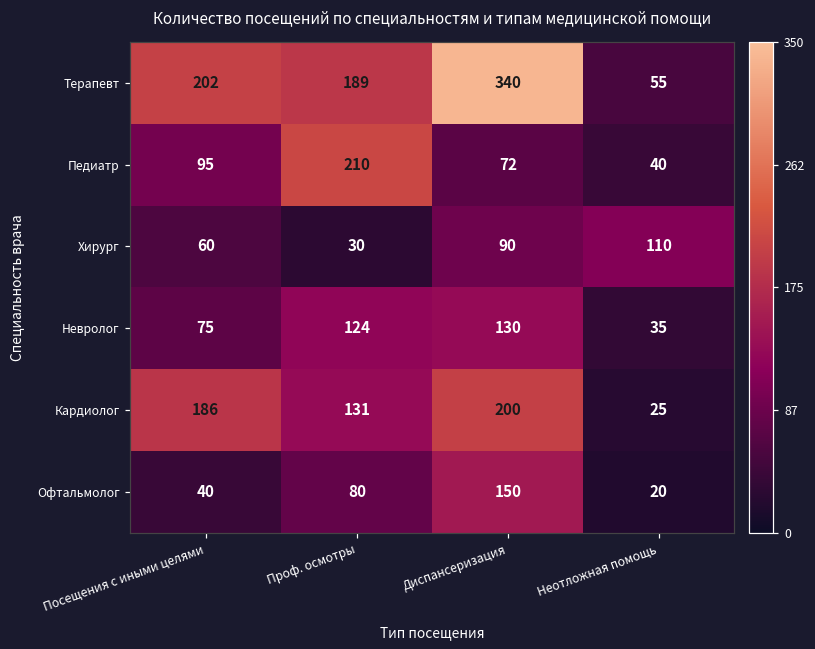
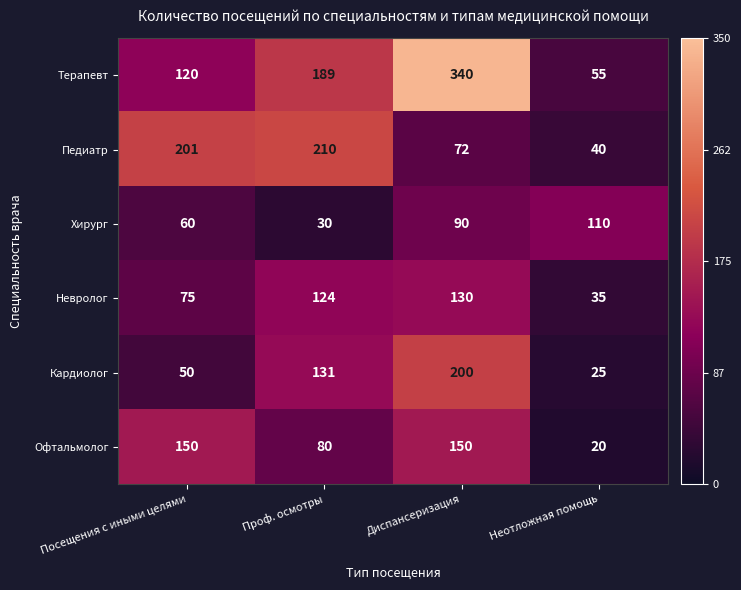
Терапевт, Посещения с иными целями: 202 -> 120
Педиатр, Посещения с иными целями: 95 -> 201
Кардиолог, Посещения с иными целями: 186 -> 50
Офтальмолог, Посещения с иными целями: 40 -> 150
